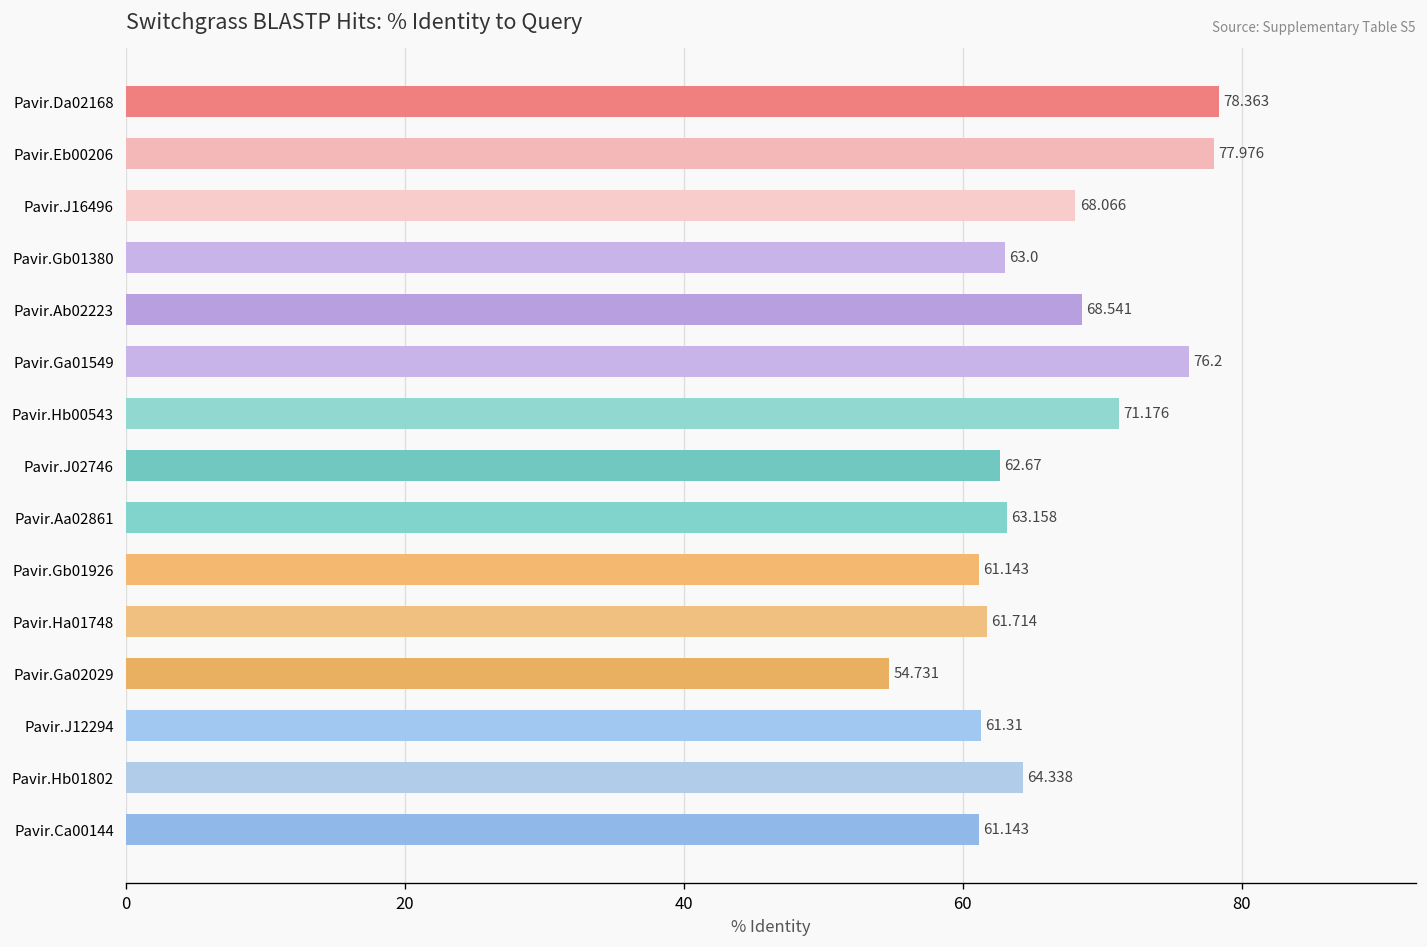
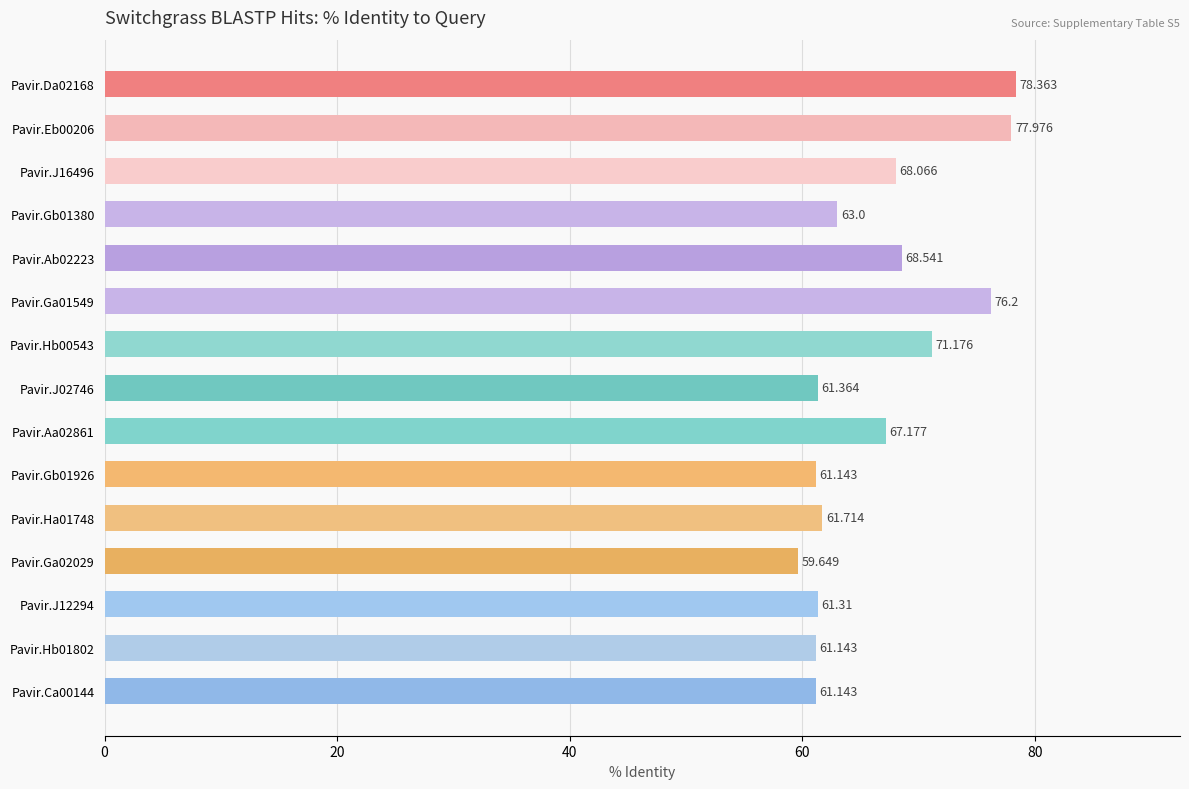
Pavir.J02746: 62.67 -> 61.364
Pavir.Aa02861: 63.158 -> 67.177
Pavir.Ga02029: 54.731 -> 59.649
Pavir.Hb01802: 64.338 -> 61.143
